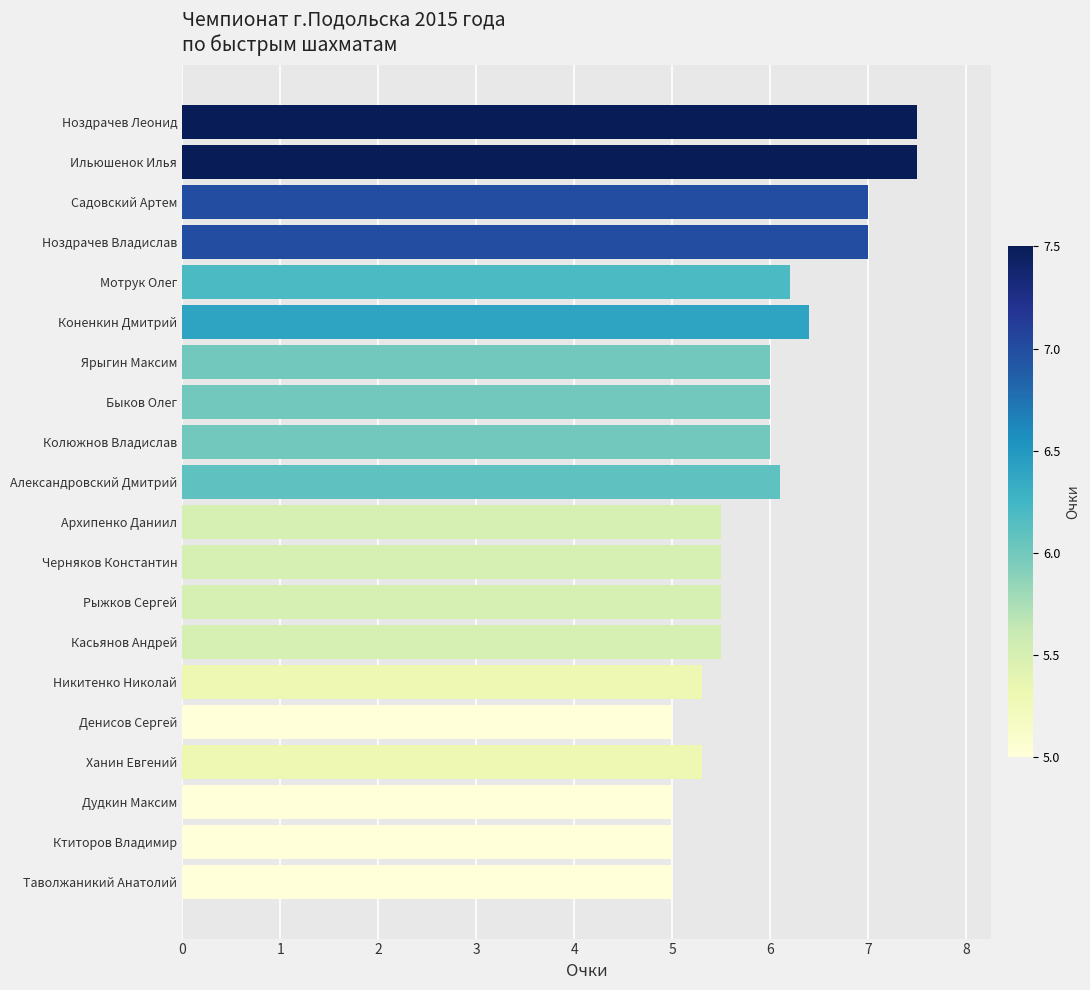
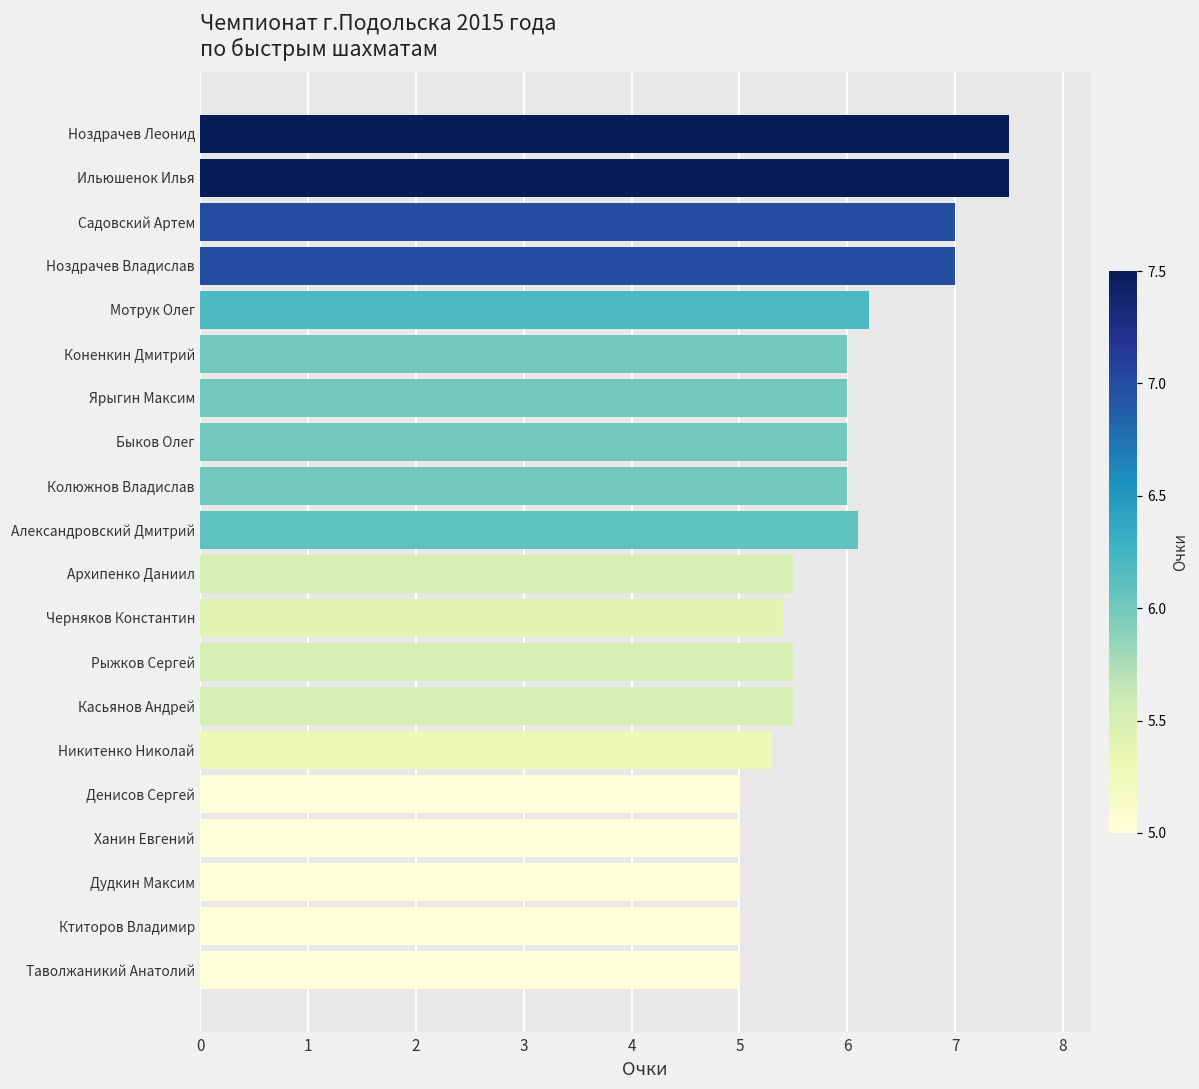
Коненкин Дмитрий: 6.4 -> 6.0
Черняков Константин: 5.5 -> 5.4
Ханин Евгений: 5.3 -> 5.0
